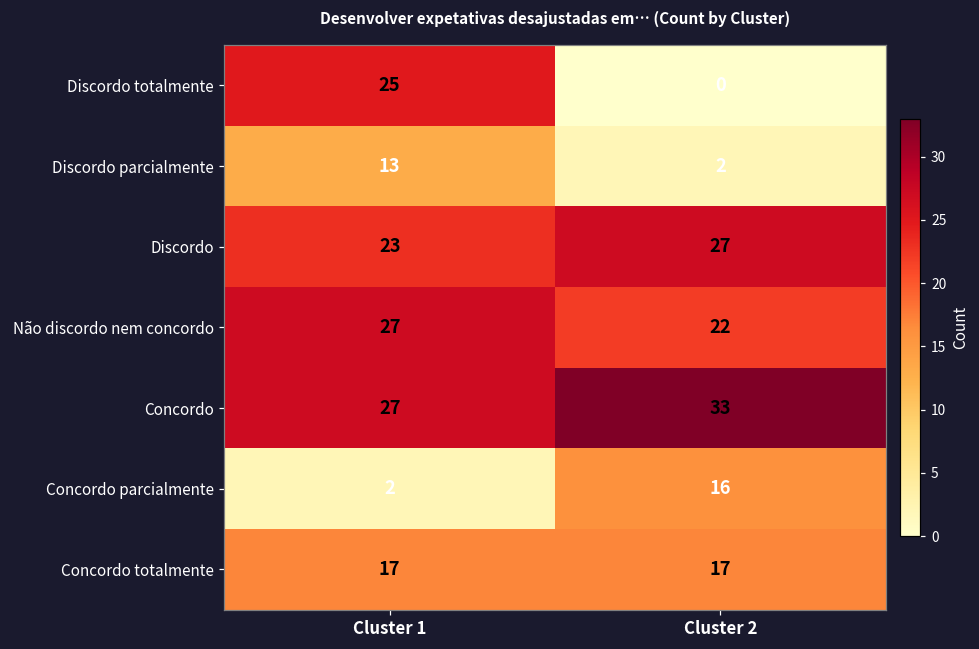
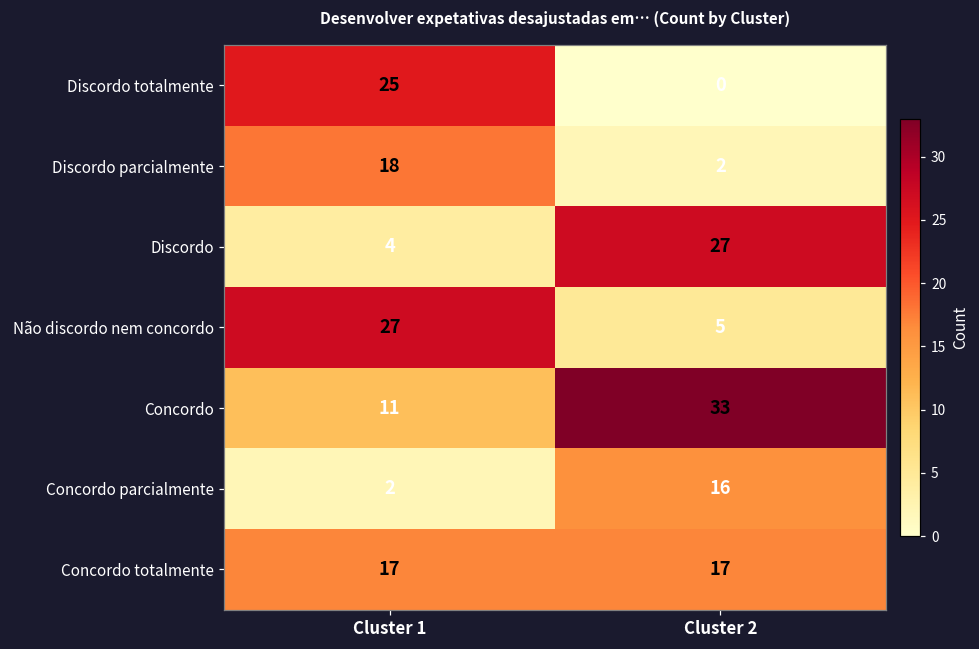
Discordo parcialmente, Cluster 1: 13 -> 18
Discordo, Cluster 1: 23 -> 4
Não discordo nem concordo, Cluster 2: 22 -> 5
Concordo, Cluster 1: 27 -> 11
